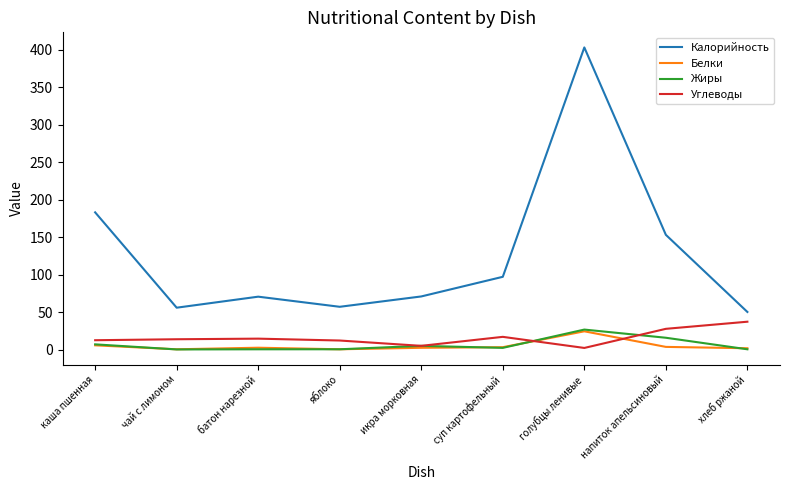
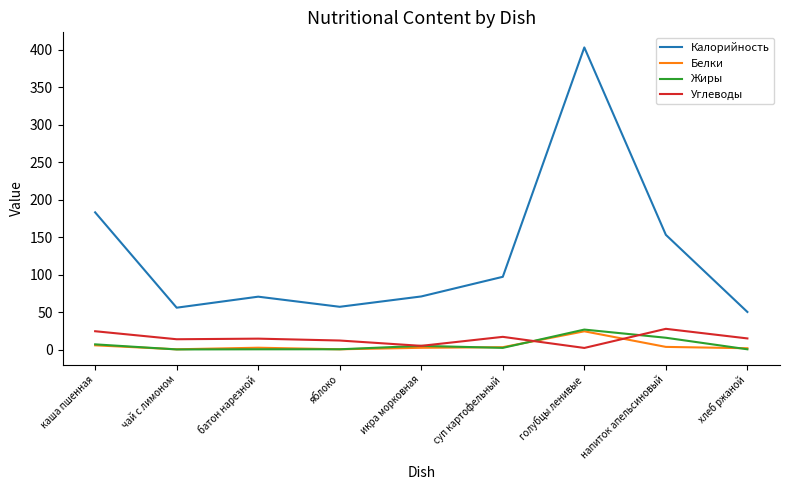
Углеводы, каша пшенная: 10 -> 20
Углеводы, хлеб ржаной: 40 -> 10
